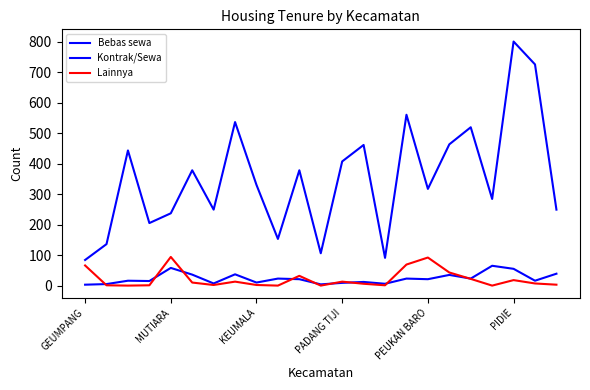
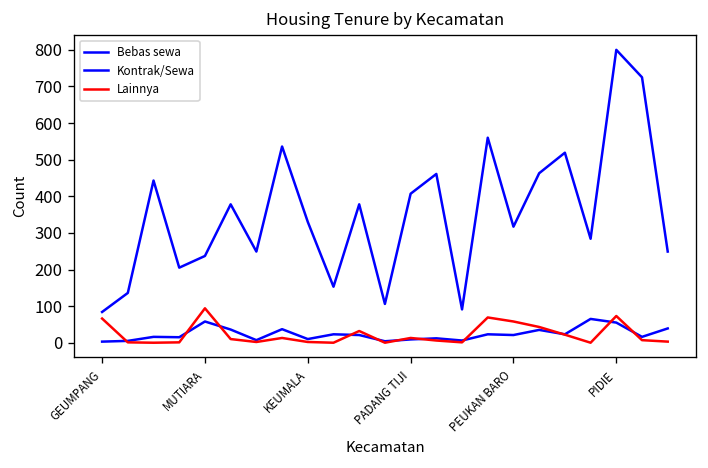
Lainnya, PEUKAN BARO: 90 -> 60
Lainnya, PIDIE: 20 -> 70
